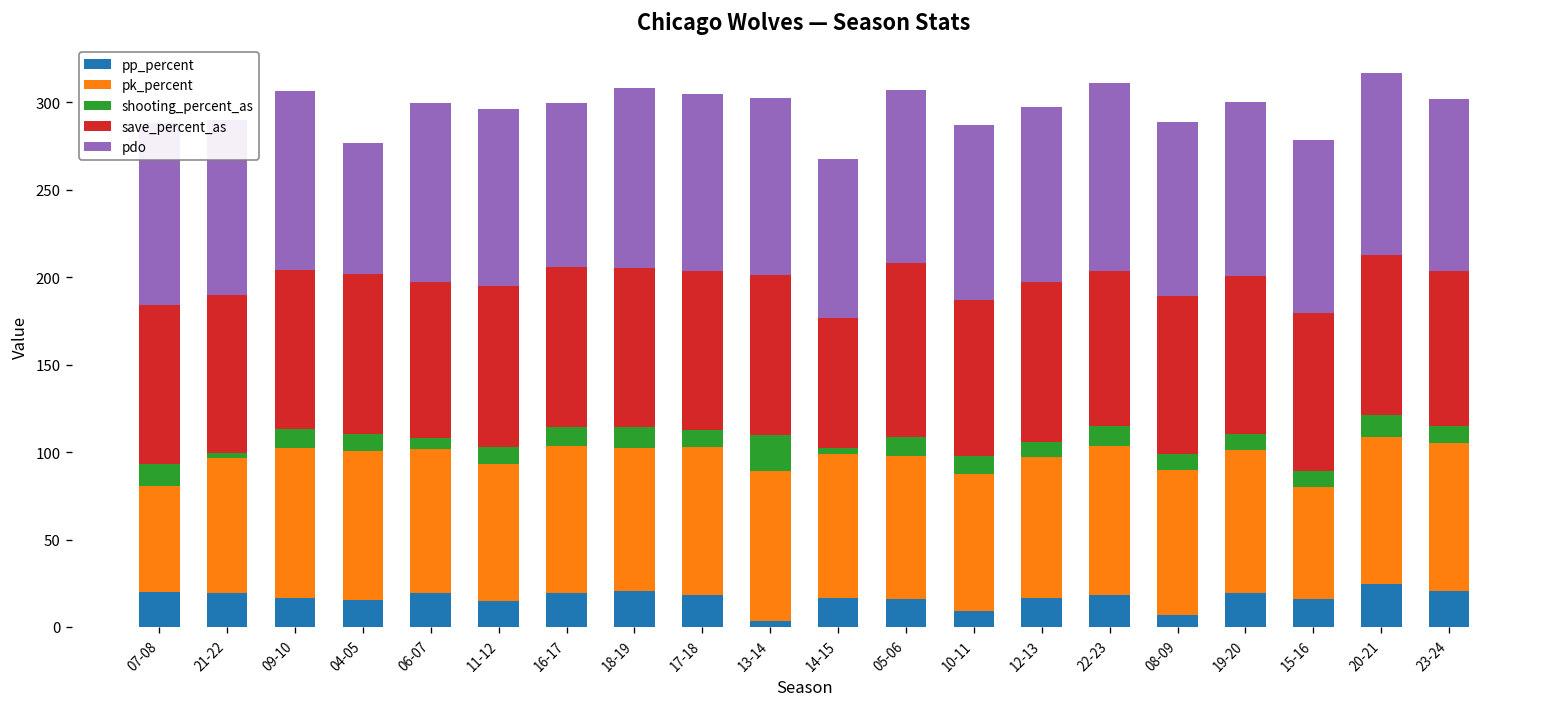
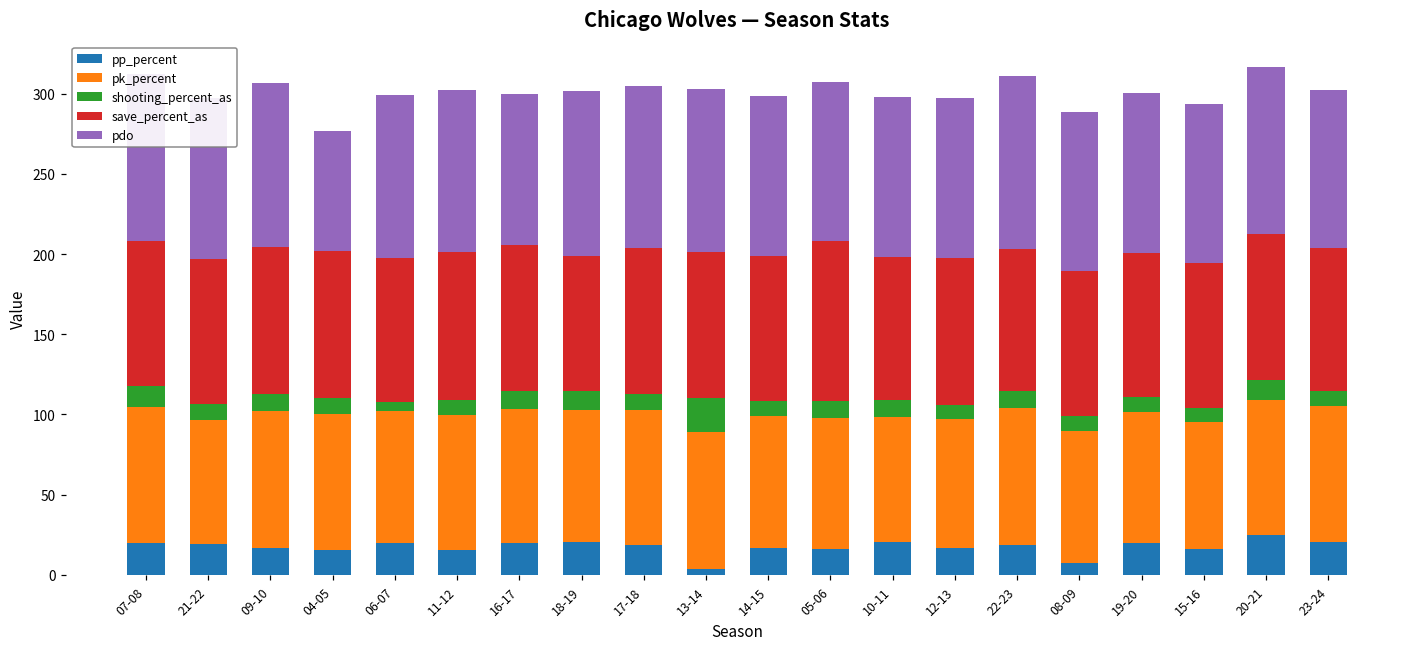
pk_percent, 07-08: 61 -> 85
shooting_percent_as, 21-22: 3 -> 10
pk_percent, 11-12: 78 -> 84
save_percent_as, 18-19: 91 -> 85
shooting_percent_as, 14-15: 3 -> 9
save_percent_as, 14-15: 74 -> 91
pdo, 14-15: 91 -> 100
pp_percent, 10-11: 9 -> 21
pk_percent, 15-16: 64 -> 80
